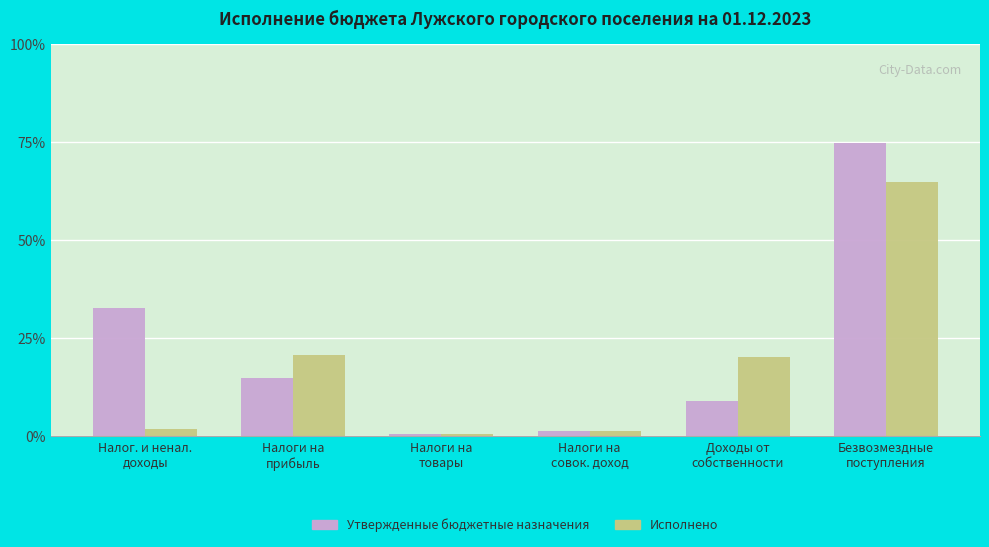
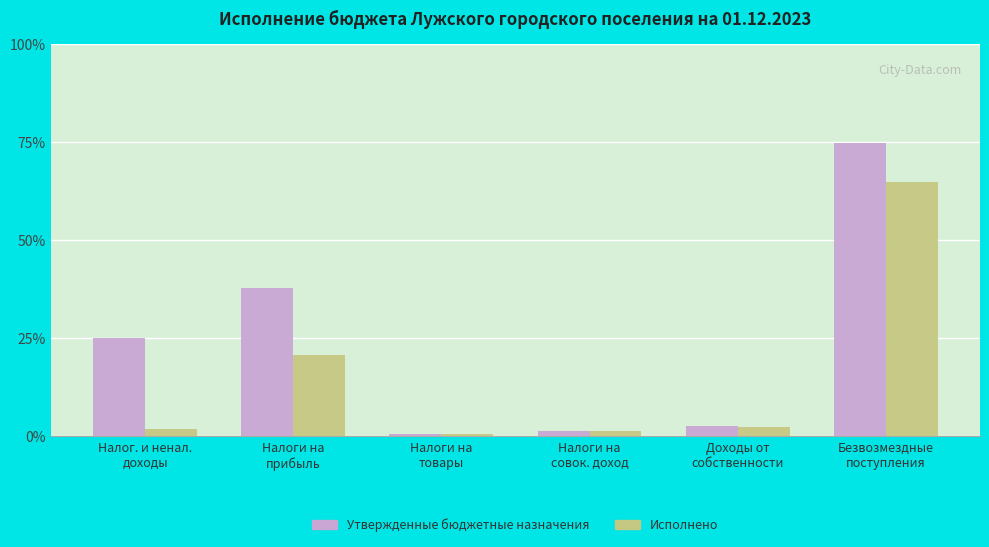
Утвержденные бюджетные назначения, Налог. и ненал. доходы: 33% -> 25%
Утвержденные бюджетные назначения, Налоги на прибыль: 15% -> 38%
Утвержденные бюджетные назначения, Доходы от собственности: 9% -> 3%
Исполнено, Доходы от собственности: 20% -> 2%
